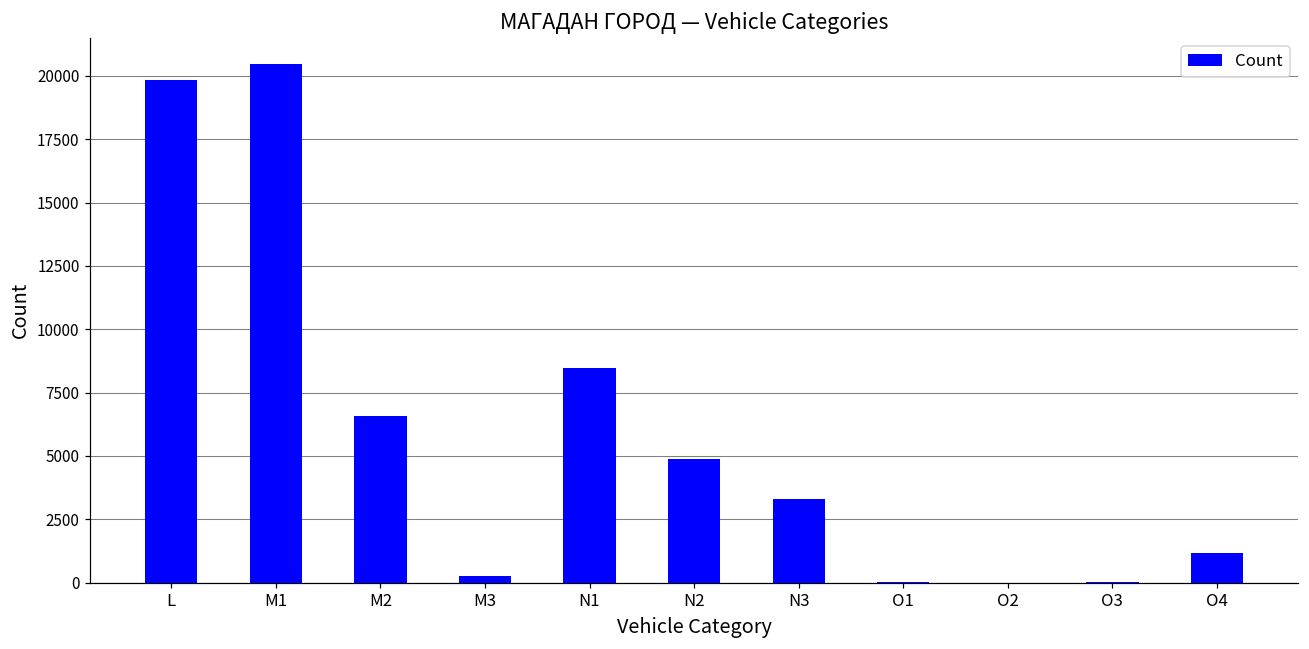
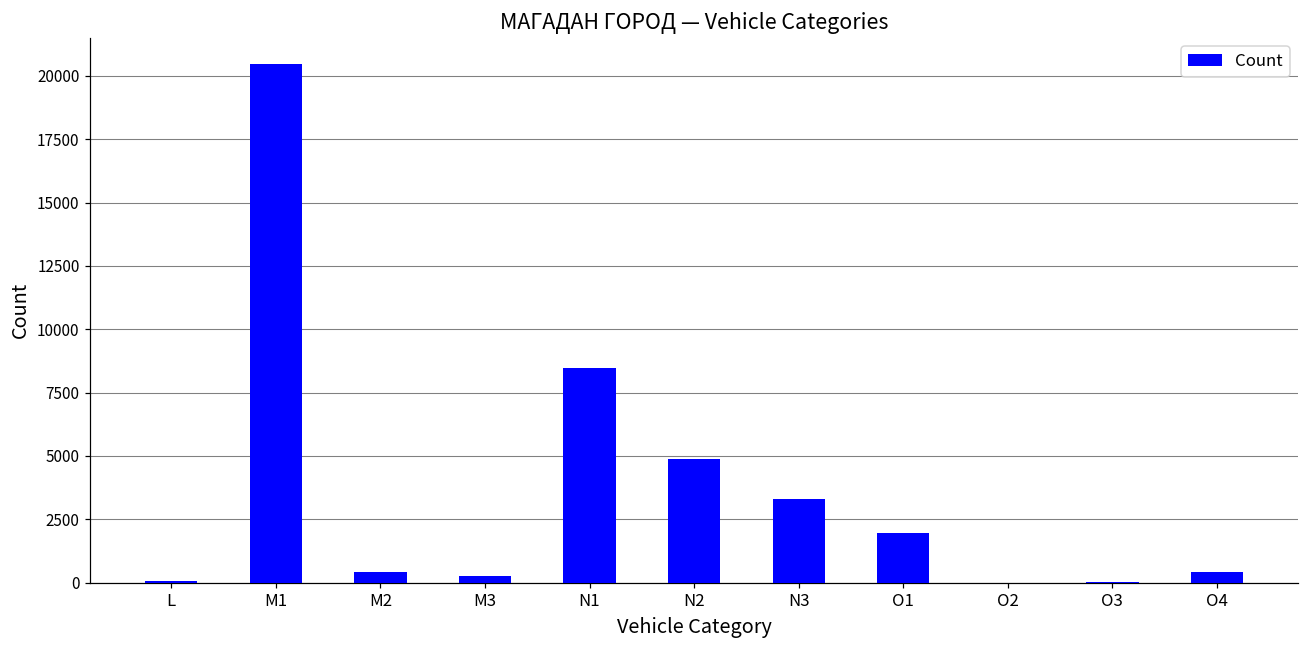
L: 19800 -> 100
M2: 6600 -> 400
O1: 0 -> 2000
O4: 1200 -> 400
